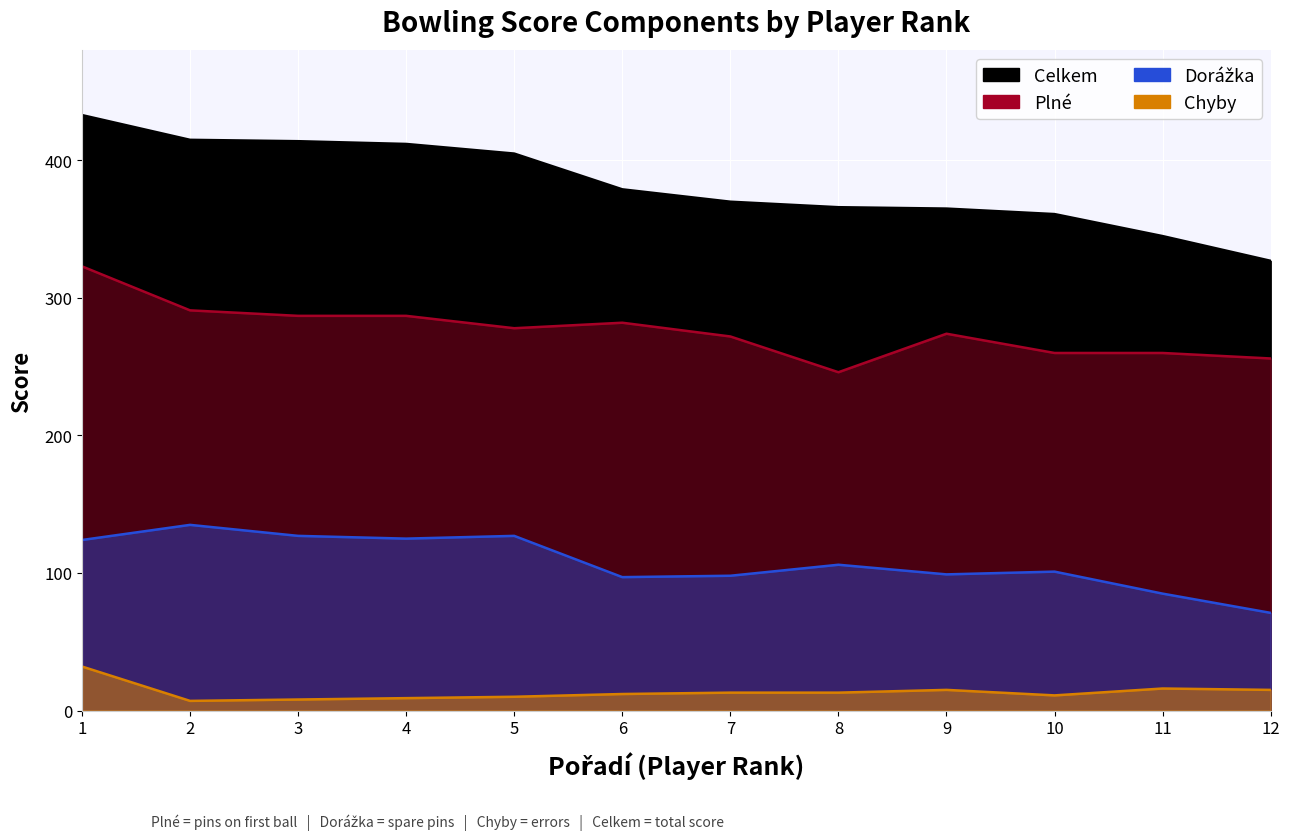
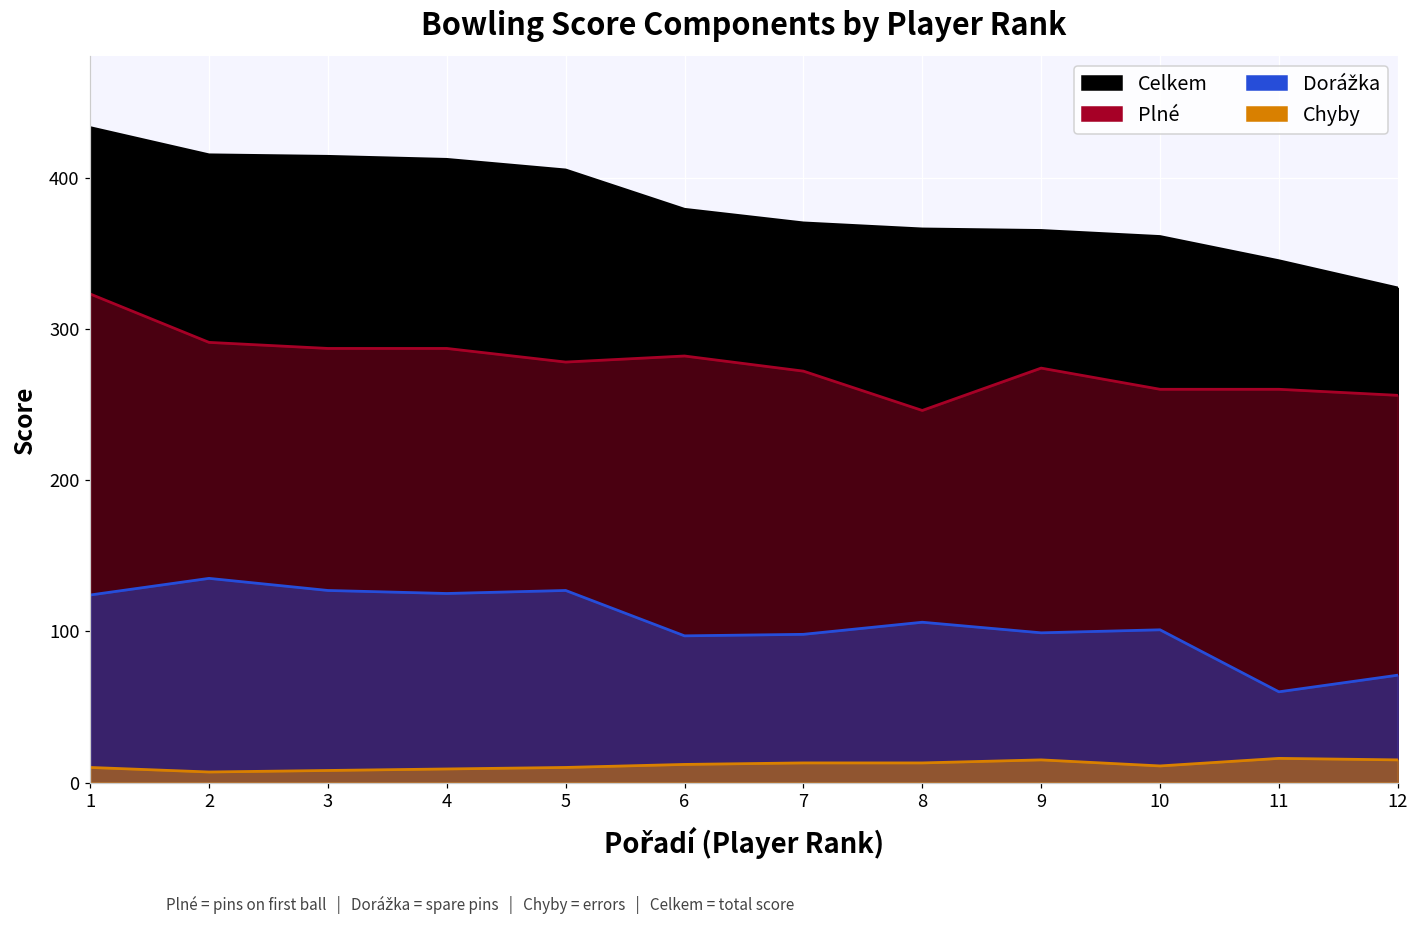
Chyby, 1: 32 -> 10
Dorážka, 11: 85 -> 60
